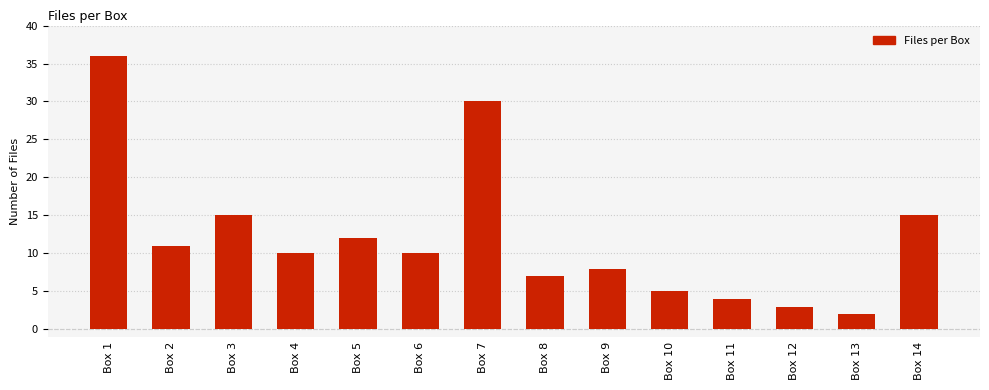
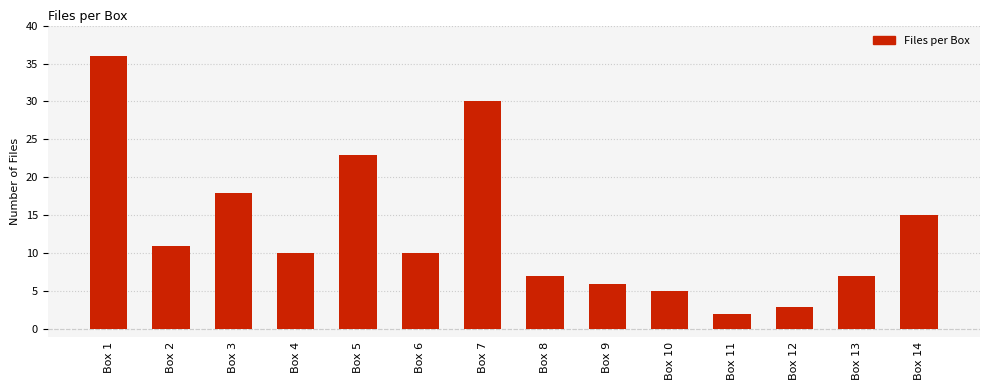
Box 3: 15 -> 18
Box 5: 12 -> 23
Box 9: 8 -> 6
Box 11: 4 -> 2
Box 13: 2 -> 7
